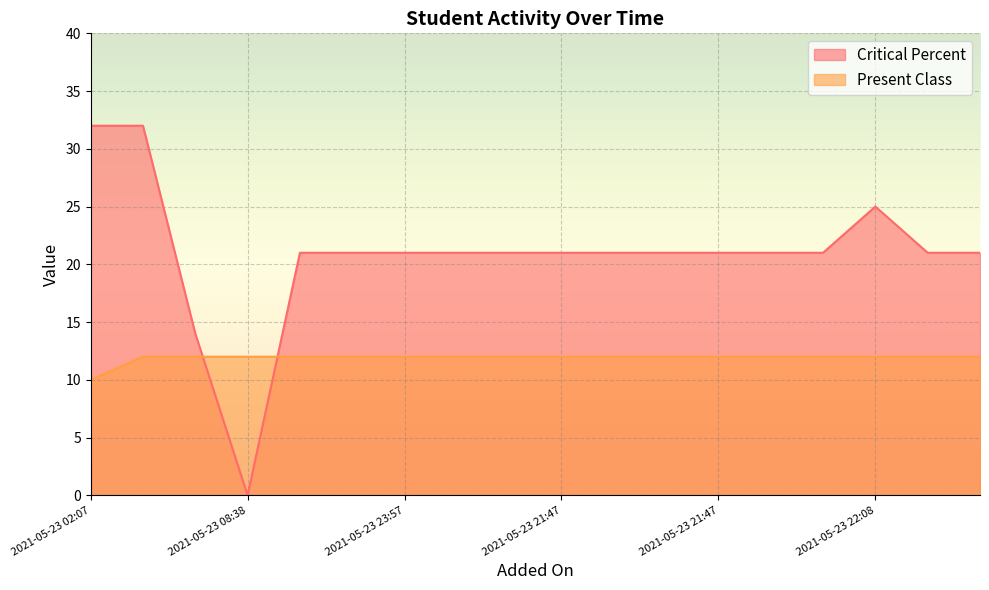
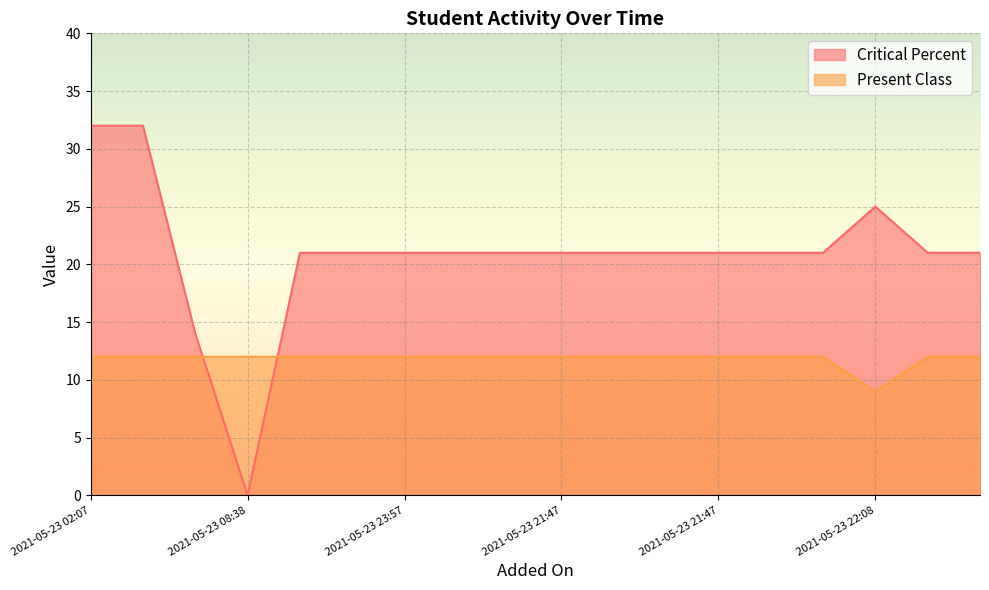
Present Class, 2021-05-23 02:07: 10 -> 12
Present Class, 2021-05-23 22:08: 12 -> 9
